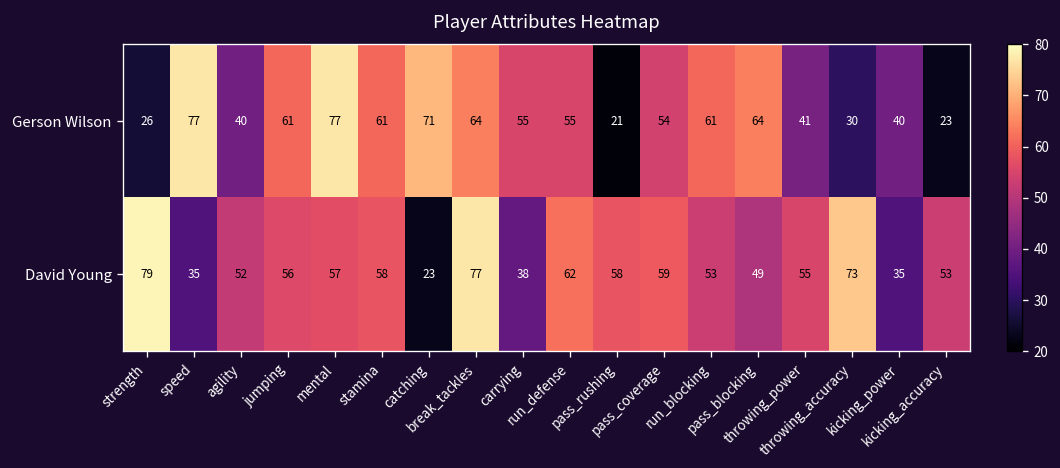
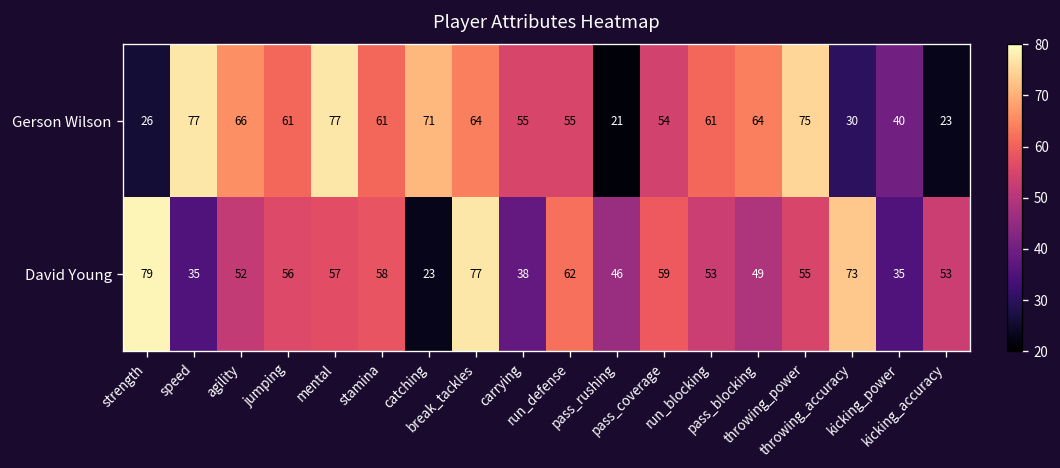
Gerson Wilson, agility: 40 -> 66
Gerson Wilson, throwing_power: 41 -> 75
David Young, pass_rushing: 58 -> 46
